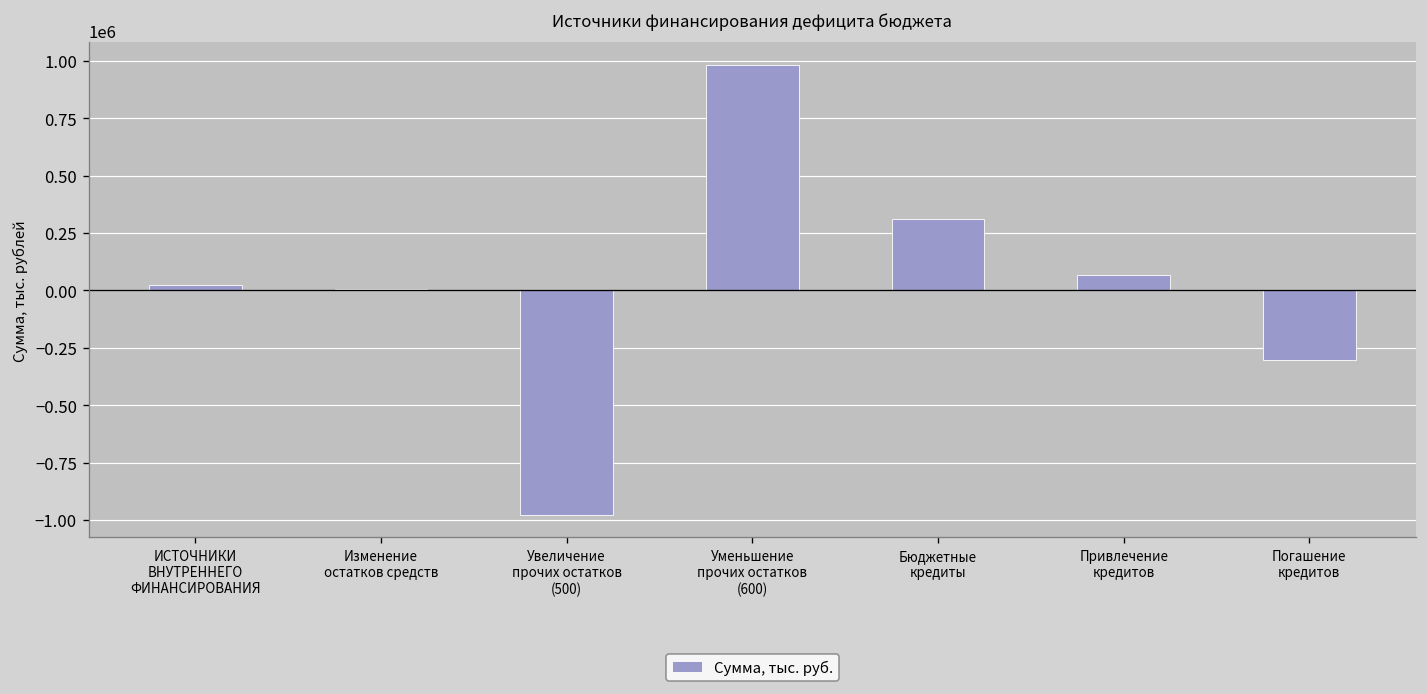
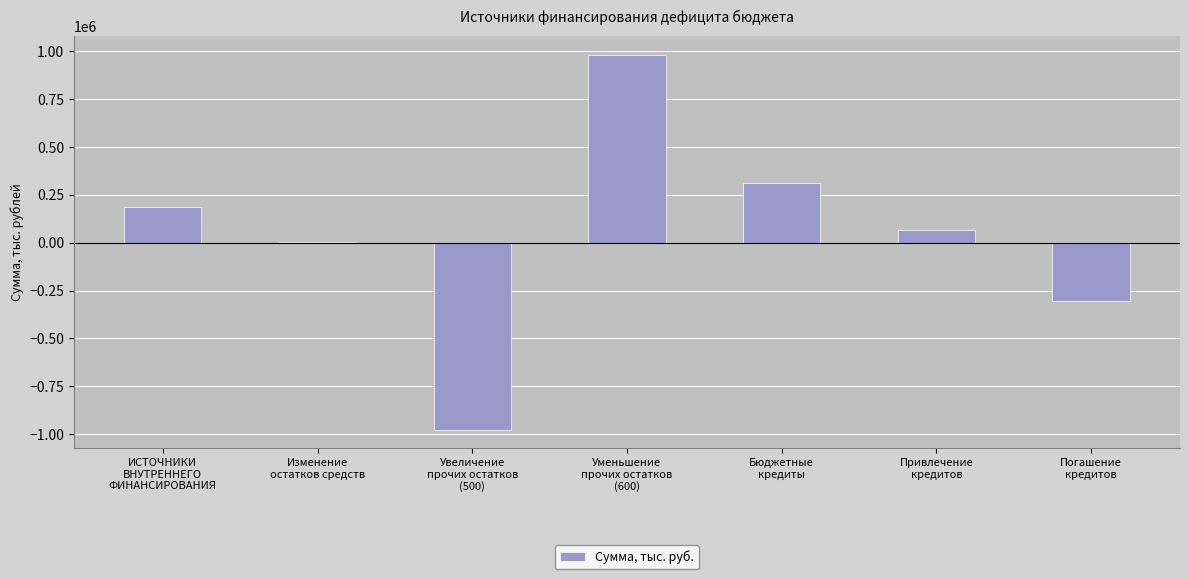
ИСТОЧНИКИ ВНУТРЕННЕГО ФИНАНСИРОВАНИЯ: 20000 -> 190000
